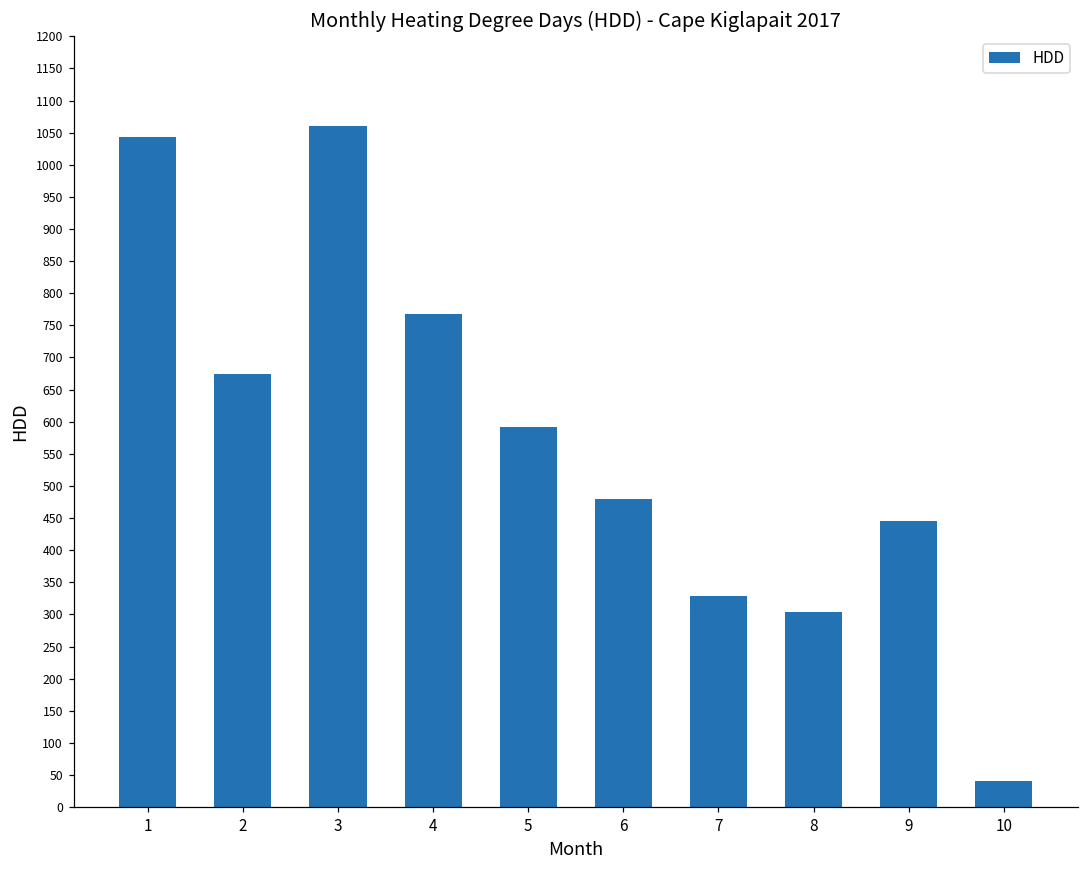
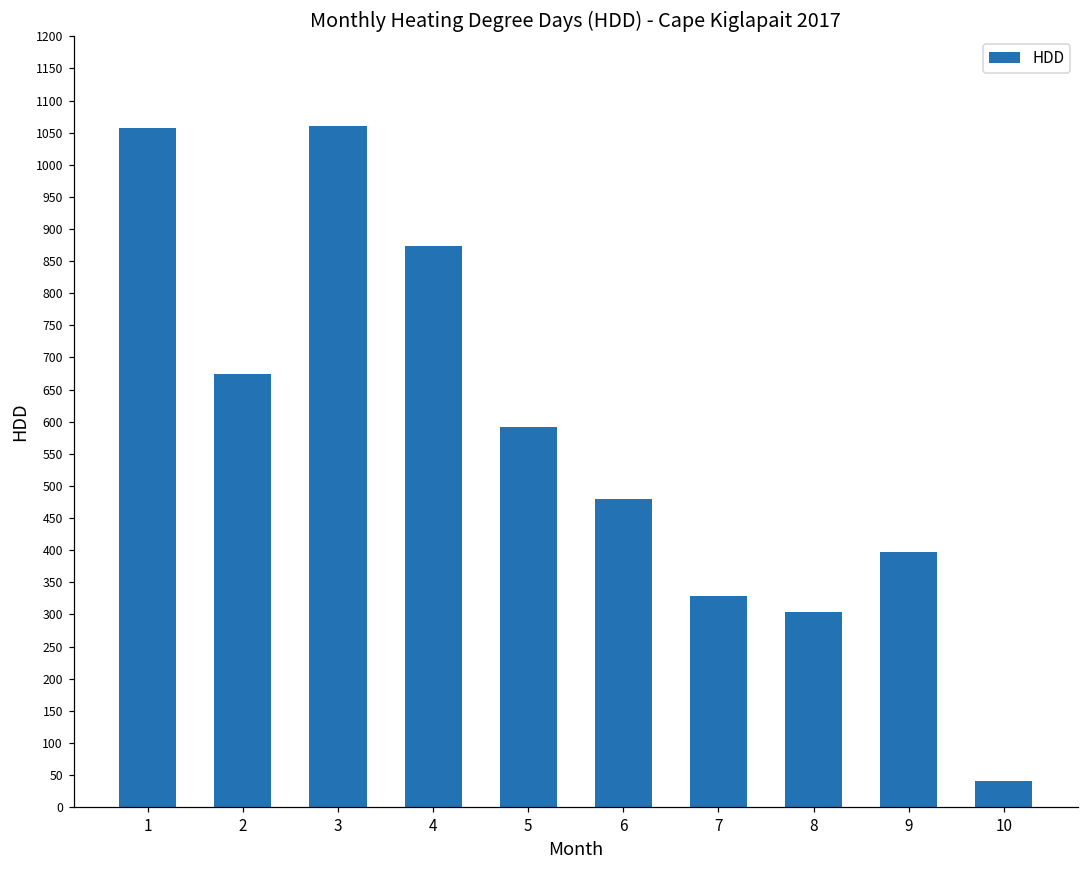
1: 1040 -> 1060
4: 770 -> 870
9: 450 -> 400
